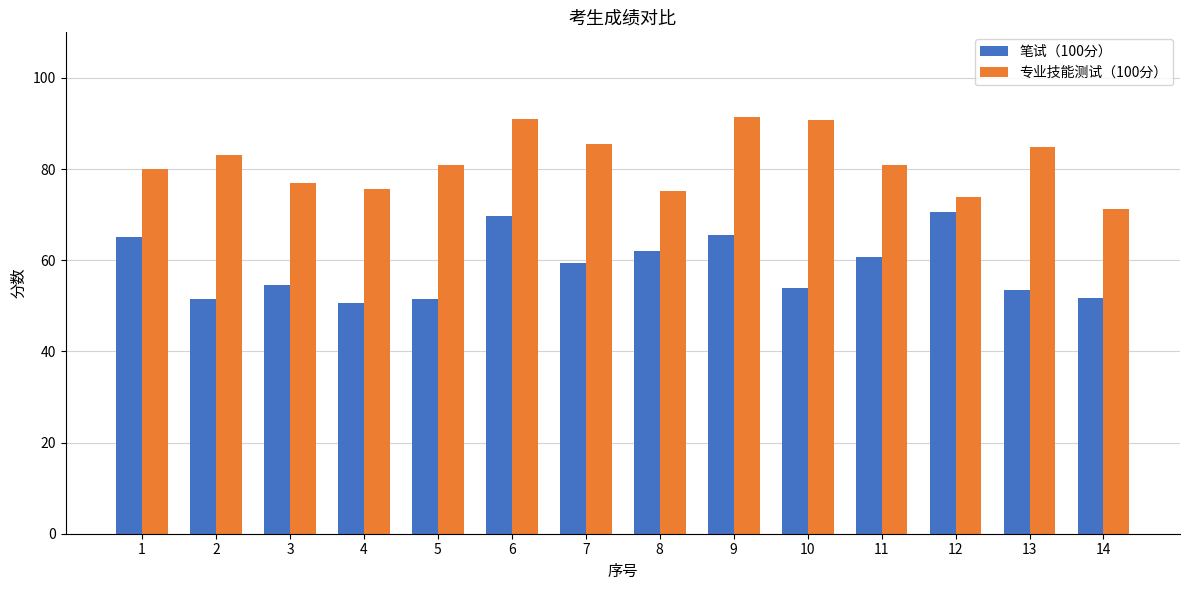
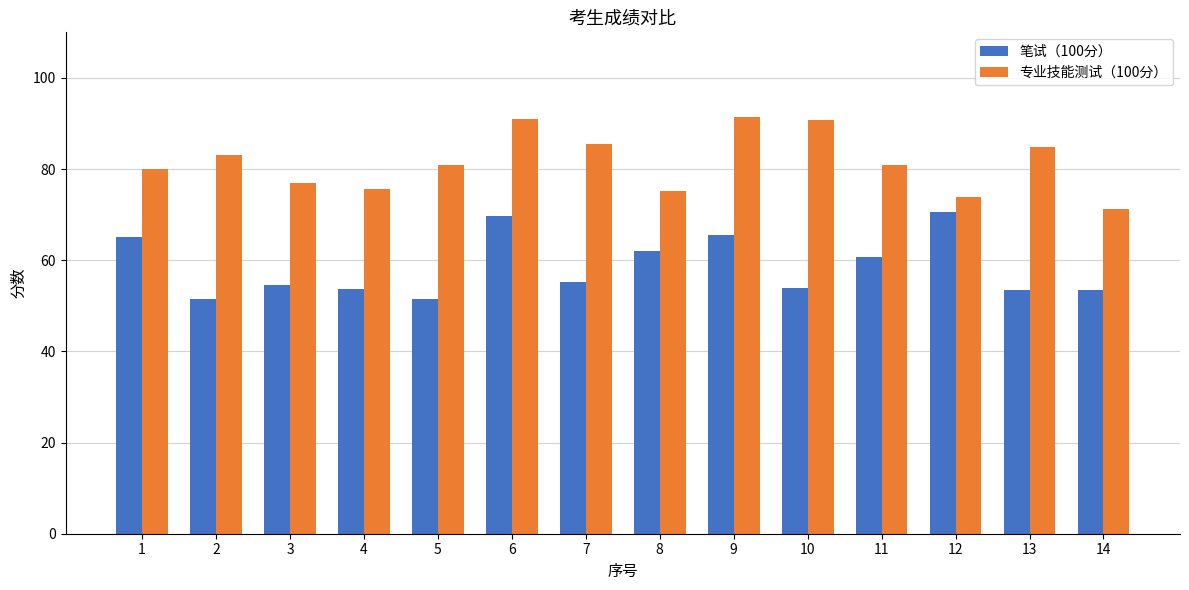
笔试（100分）, 4: 51 -> 54
笔试（100分）, 7: 59 -> 55
笔试（100分）, 14: 52 -> 54
